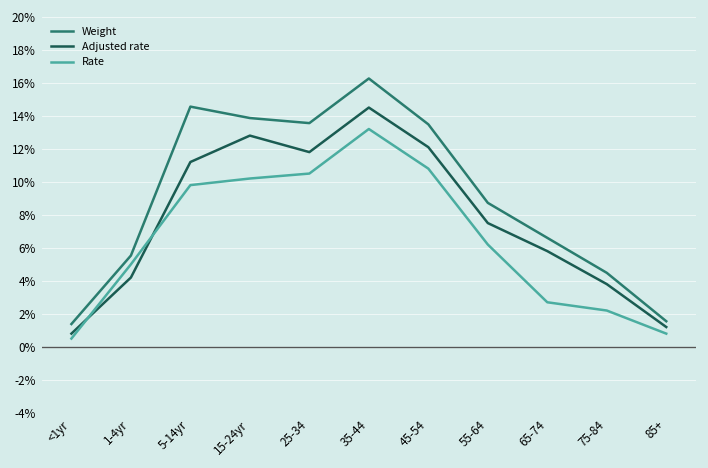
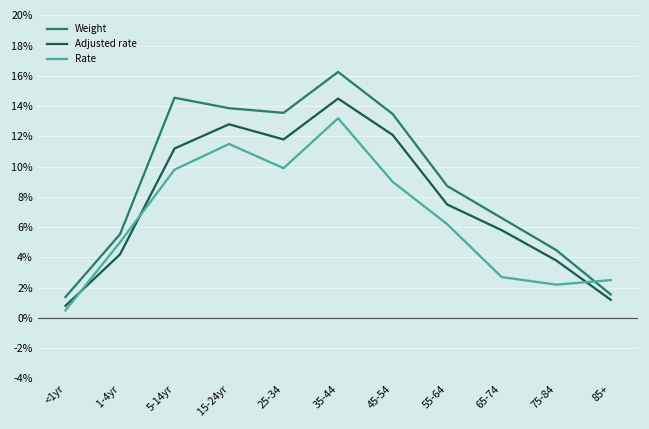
Rate, 15-24yr: 10.2% -> 11.5%
Rate, 25-34: 10.5% -> 9.9%
Rate, 45-54: 10.8% -> 9.0%
Rate, 85+: 0.8% -> 2.5%
